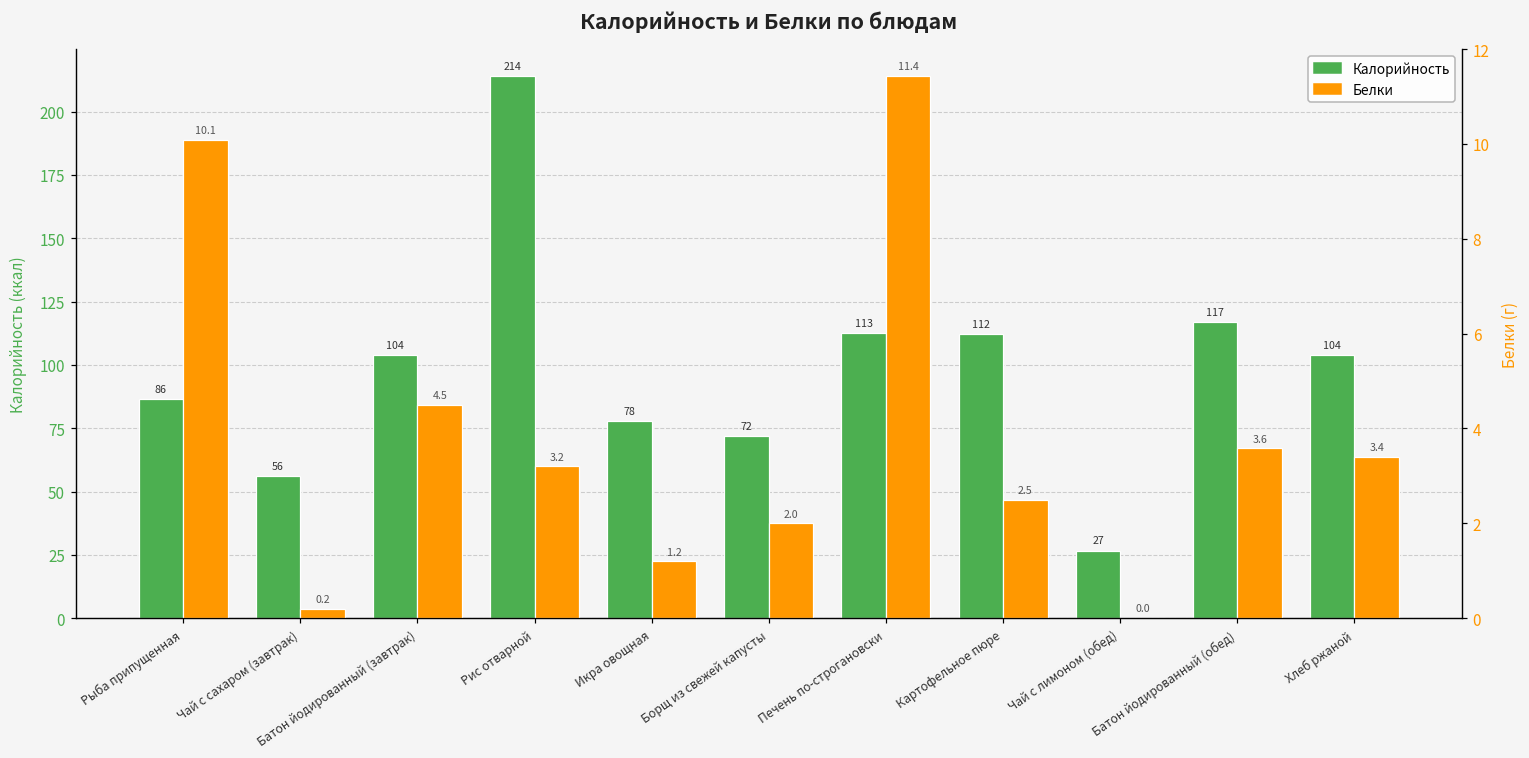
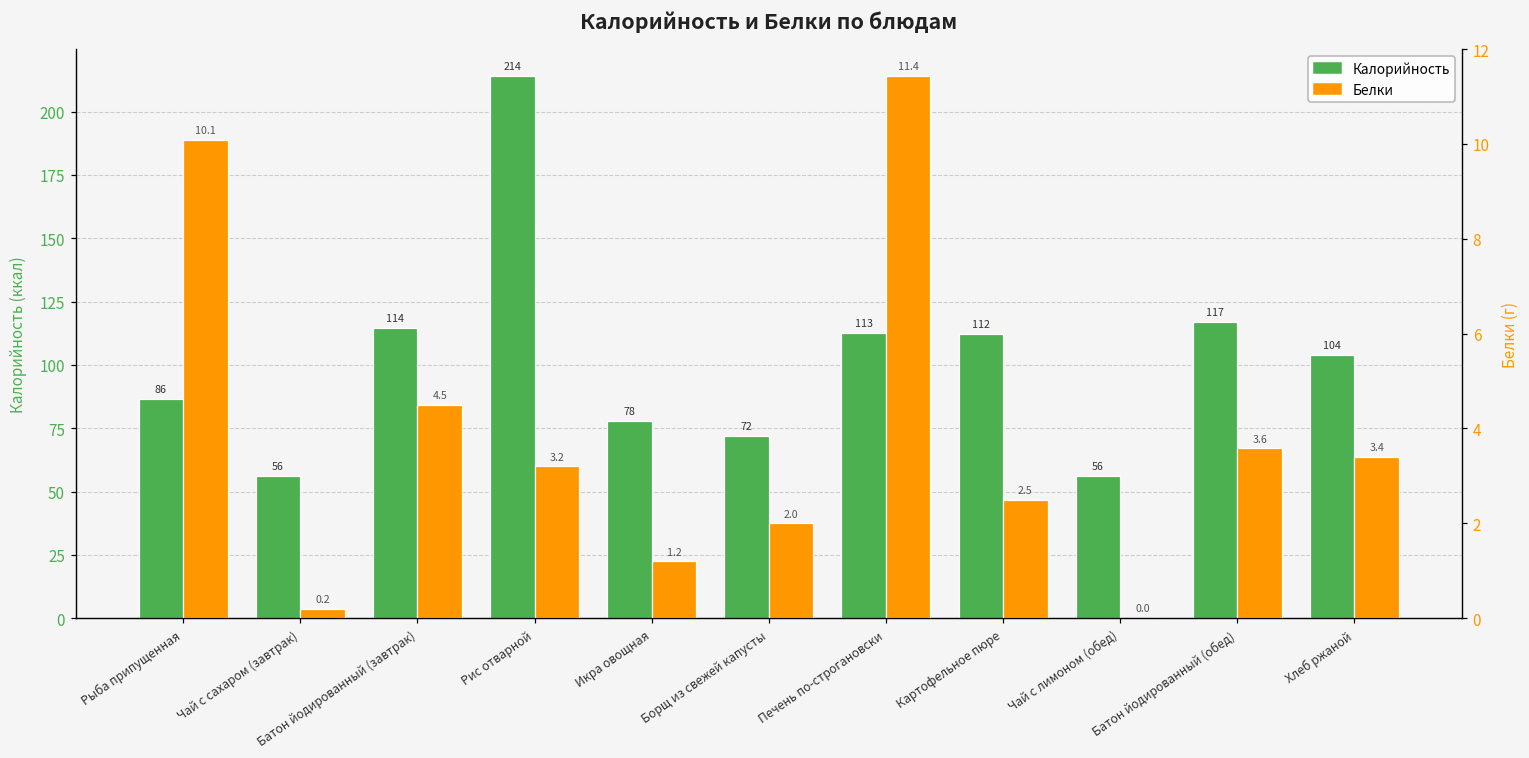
Калорийность, Батон йодированный (завтрак): 104 -> 114
Калорийность, Чай с лимоном (обед): 27 -> 56
